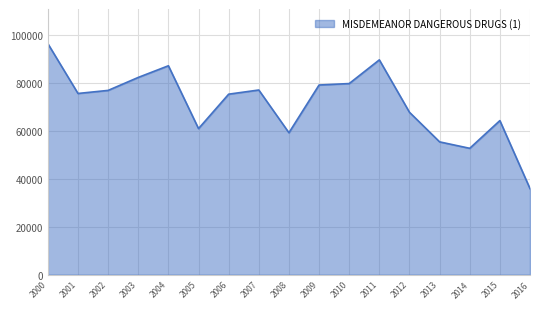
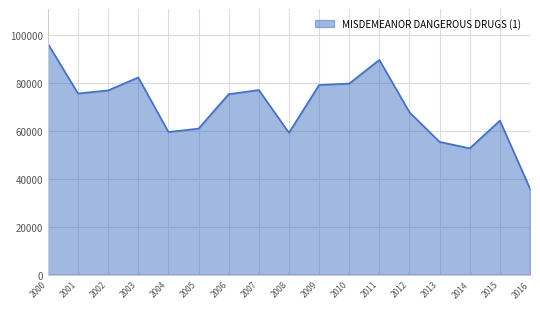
2004: 87000 -> 60000
